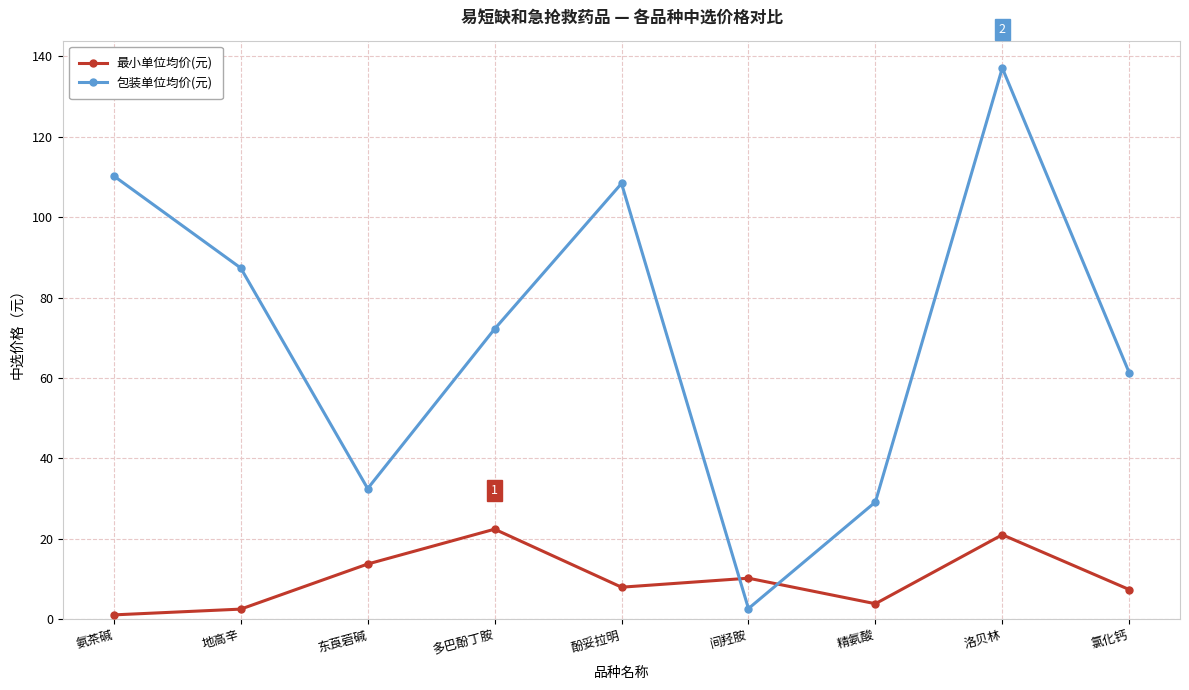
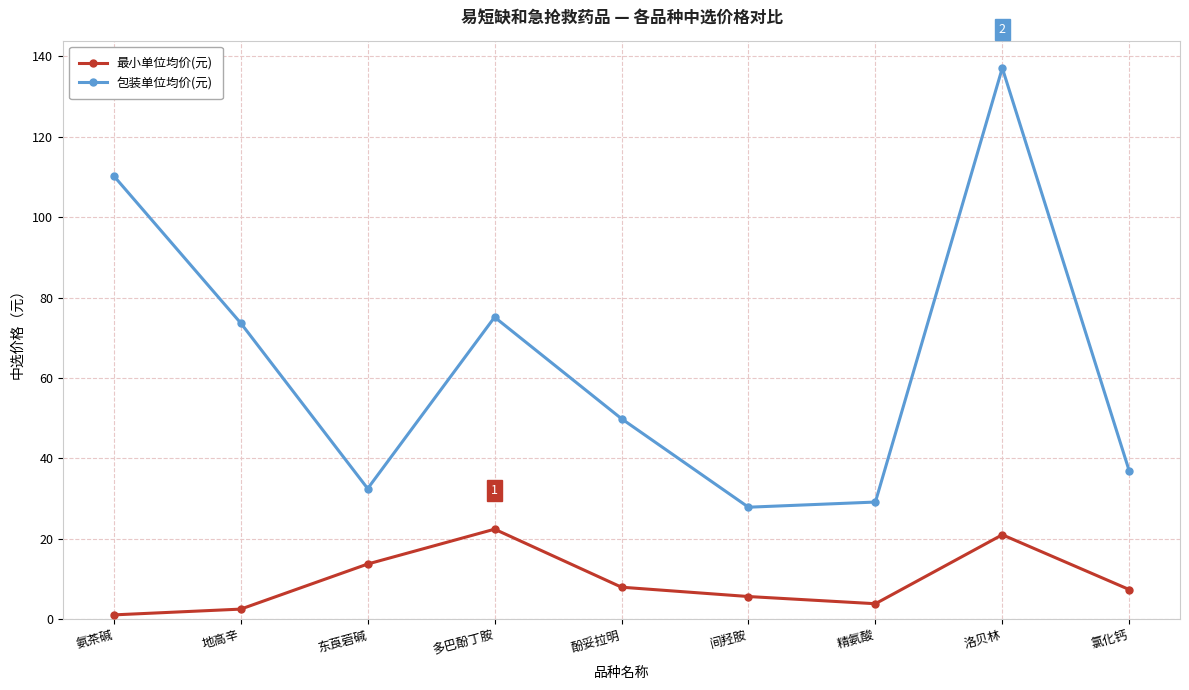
包装单位均价(元), 地高辛: 87 -> 74
包装单位均价(元), 多巴酚丁胺: 72 -> 75
包装单位均价(元), 酚妥拉明: 108 -> 50
最小单位均价(元), 间羟胺: 10 -> 6
包装单位均价(元), 间羟胺: 3 -> 28
包装单位均价(元), 氯化钙: 61 -> 37
